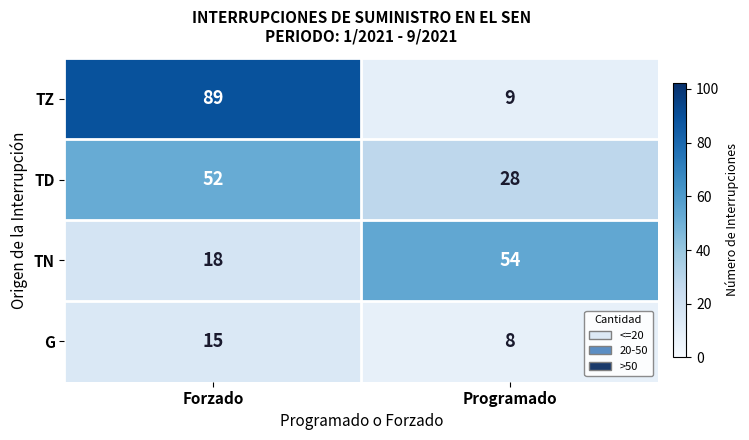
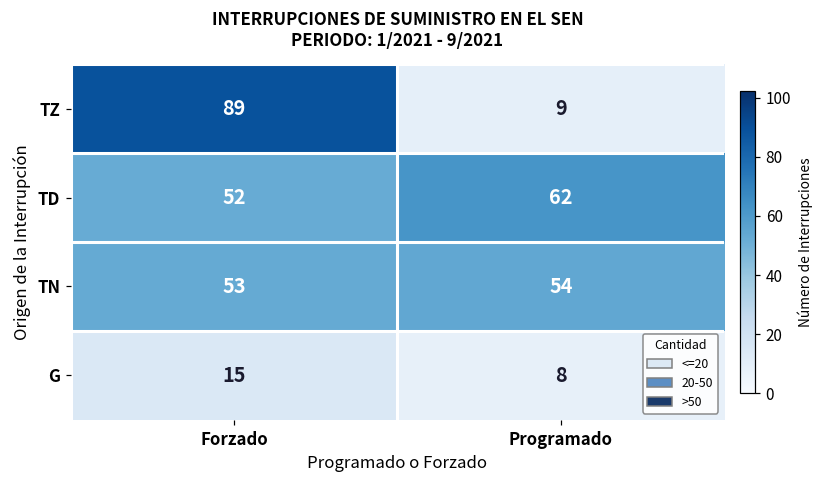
TD, Programado: 28 -> 62
TN, Forzado: 18 -> 53
